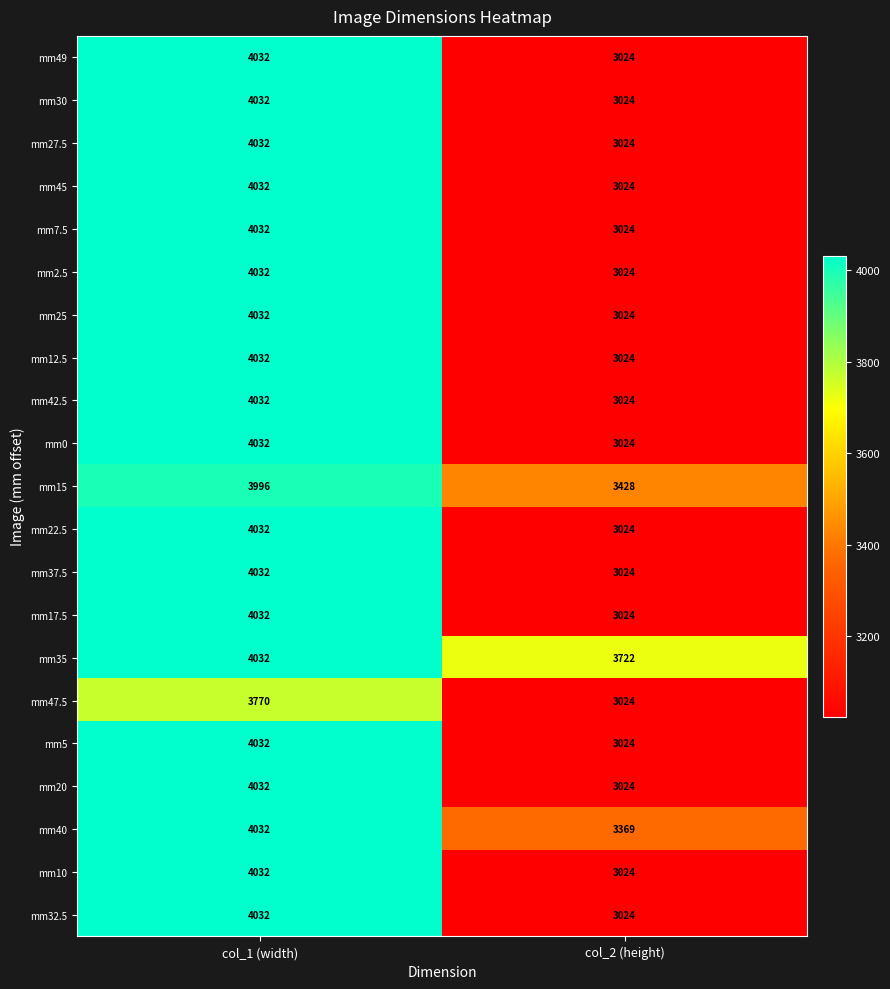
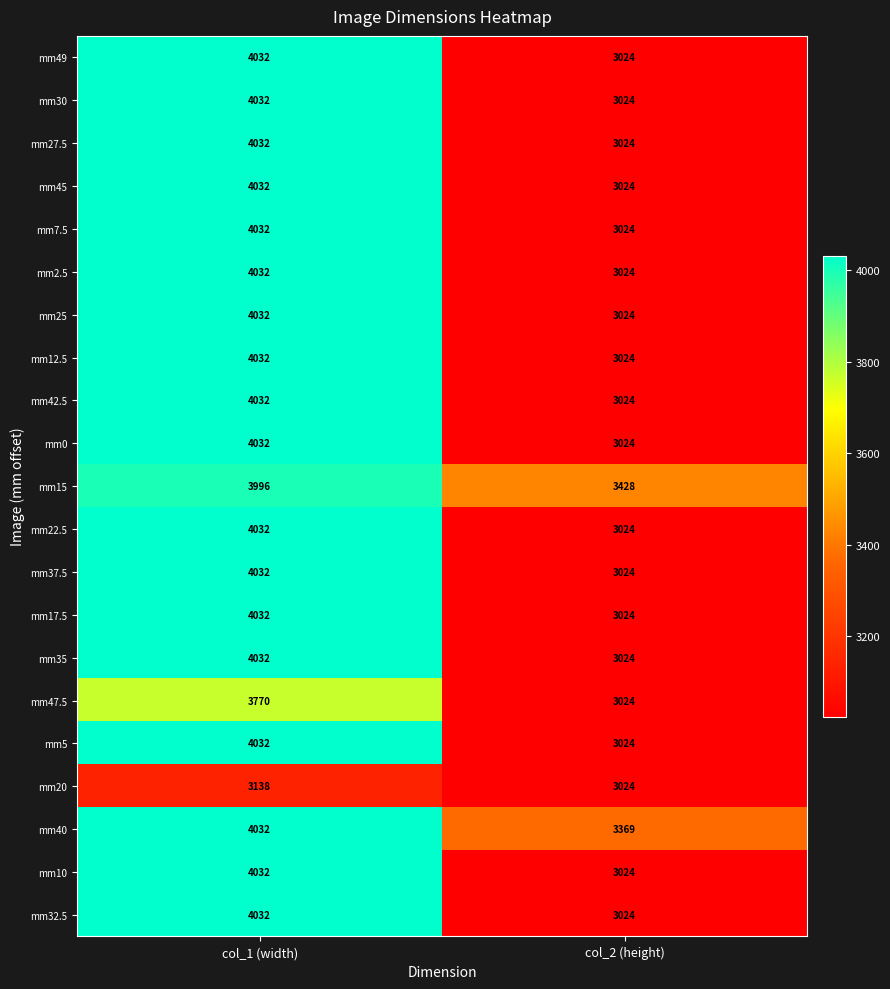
mm35, col_2 (height): 3722 -> 3024
mm20, col_1 (width): 4032 -> 3138
